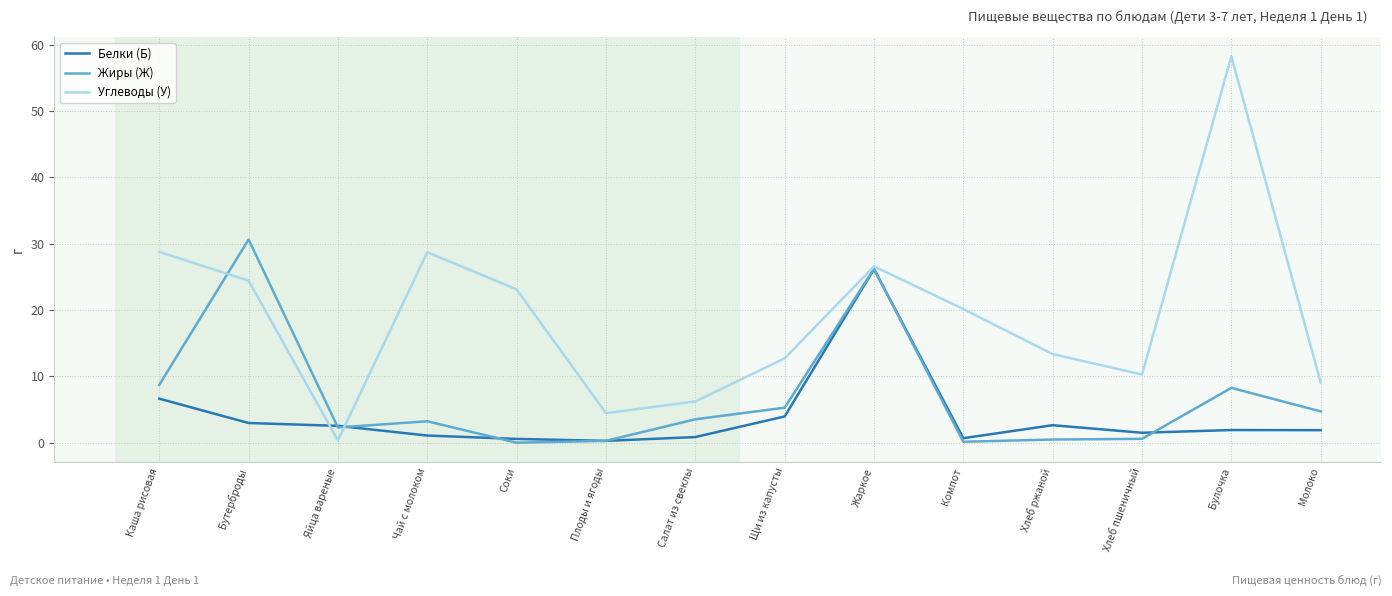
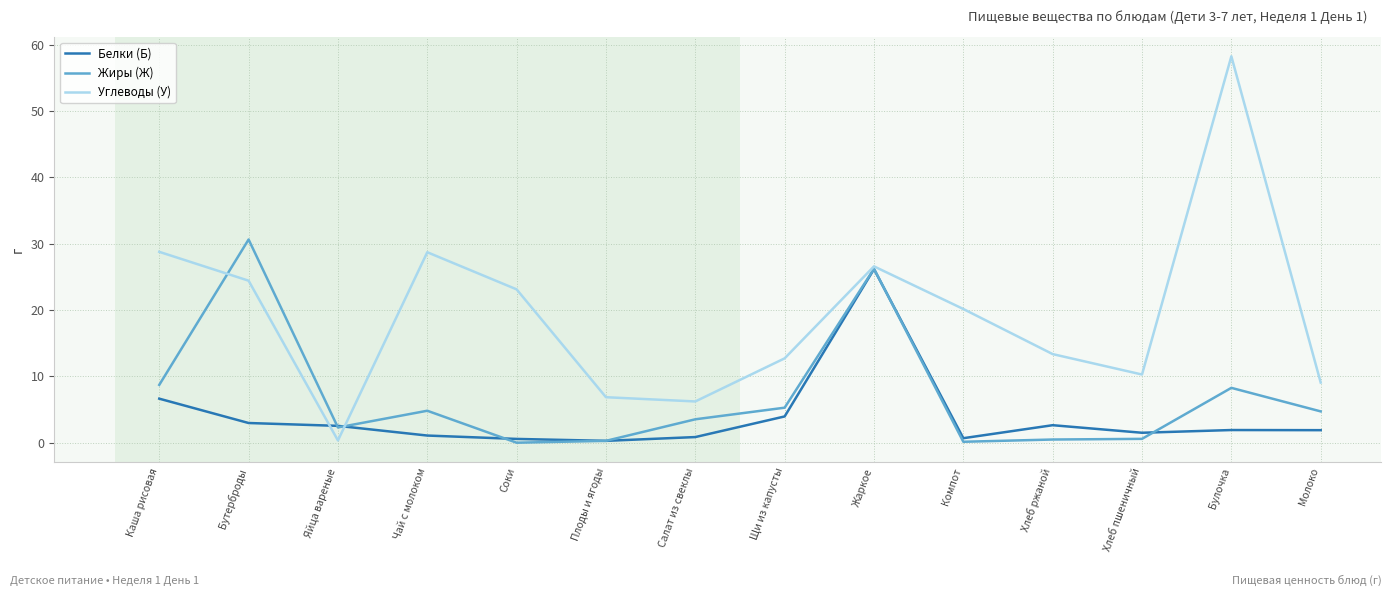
Жиры (Ж), Чай с молоком: 3 -> 5
Углеводы (У), Плоды и ягоды: 4 -> 7
